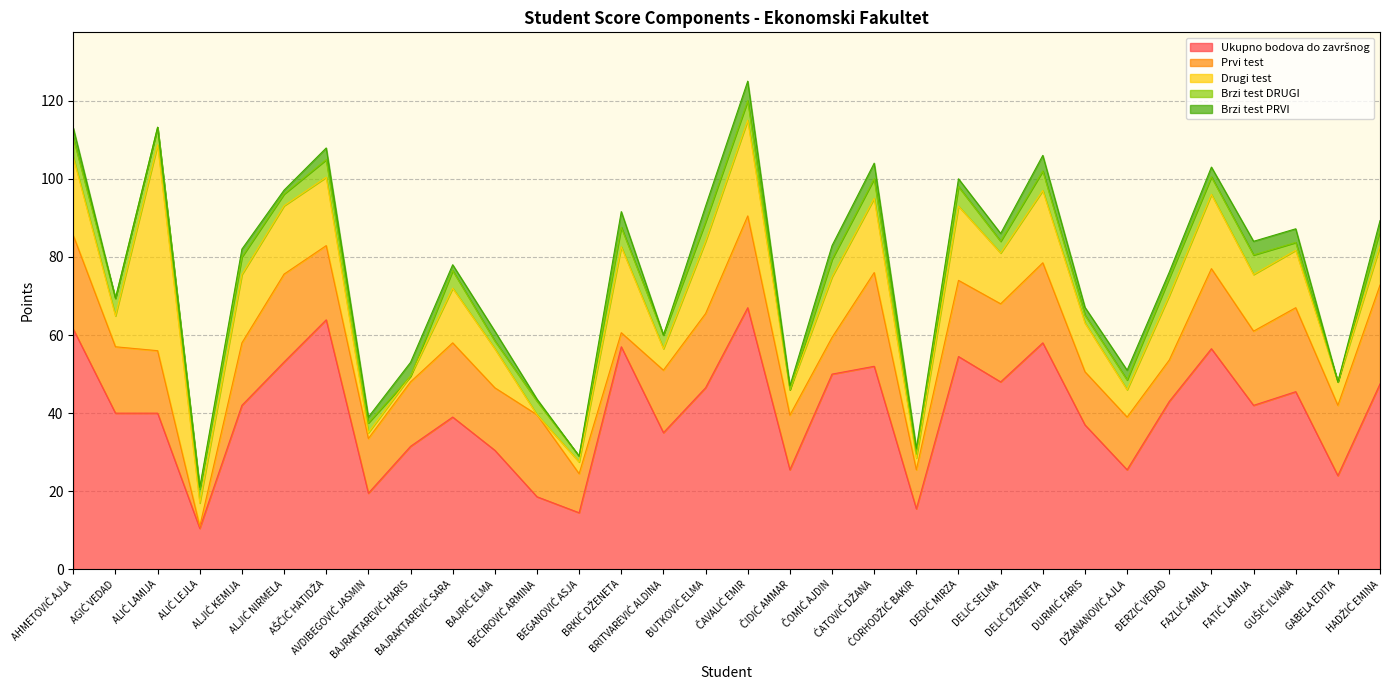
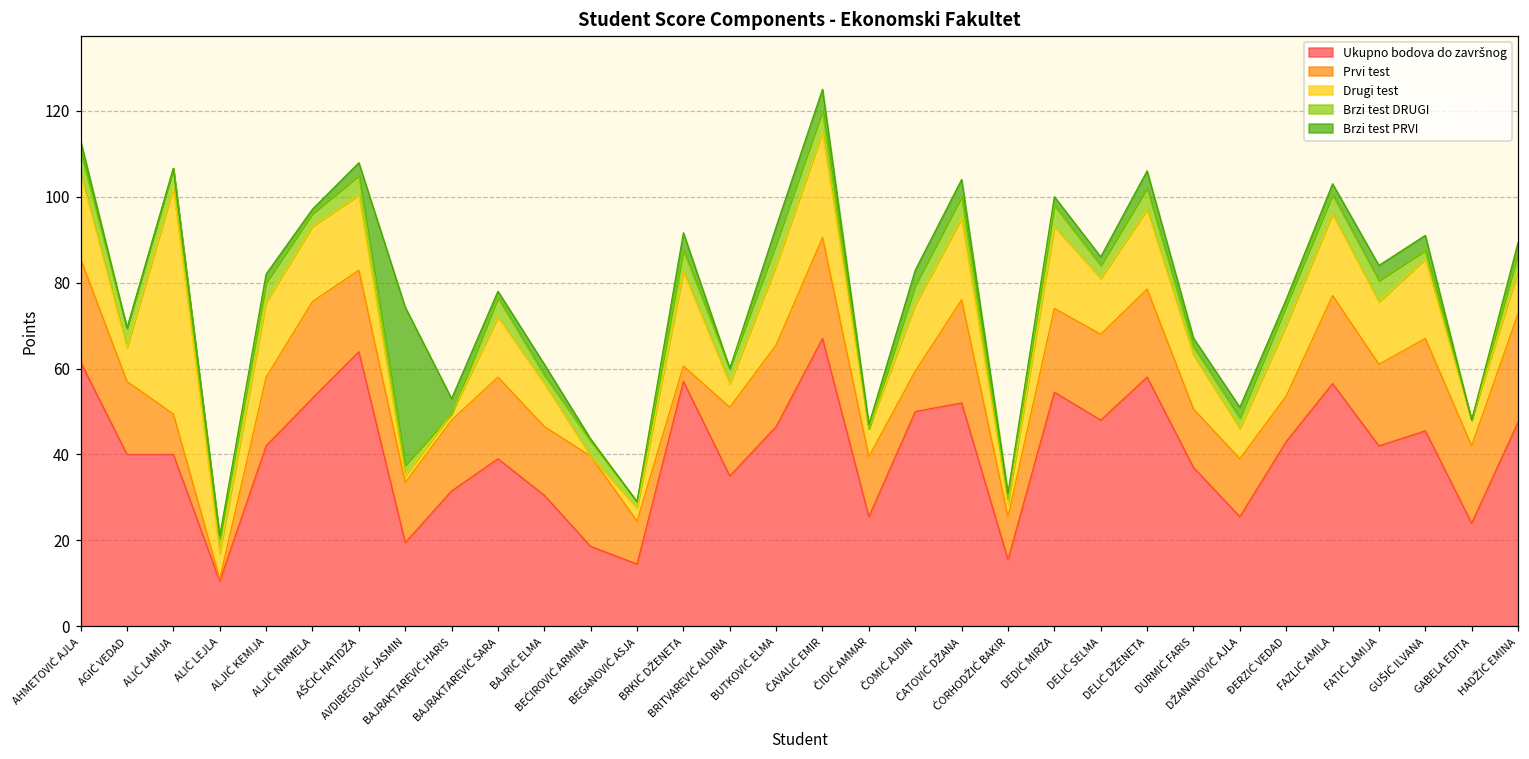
Prvi test, ALIĆ LAMIJA: 16 -> 9
Brzi test PRVI, AVDIBEGOVIĆ JASMIN: 2 -> 37
Drugi test, GUŠIĆ ILVANA: 15 -> 19
